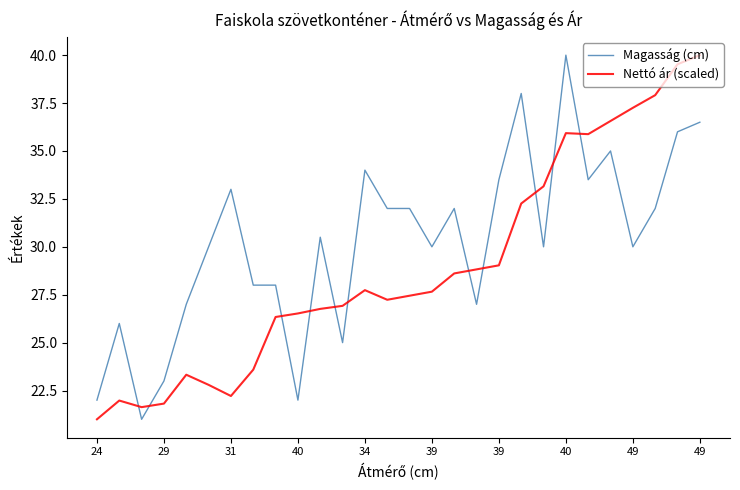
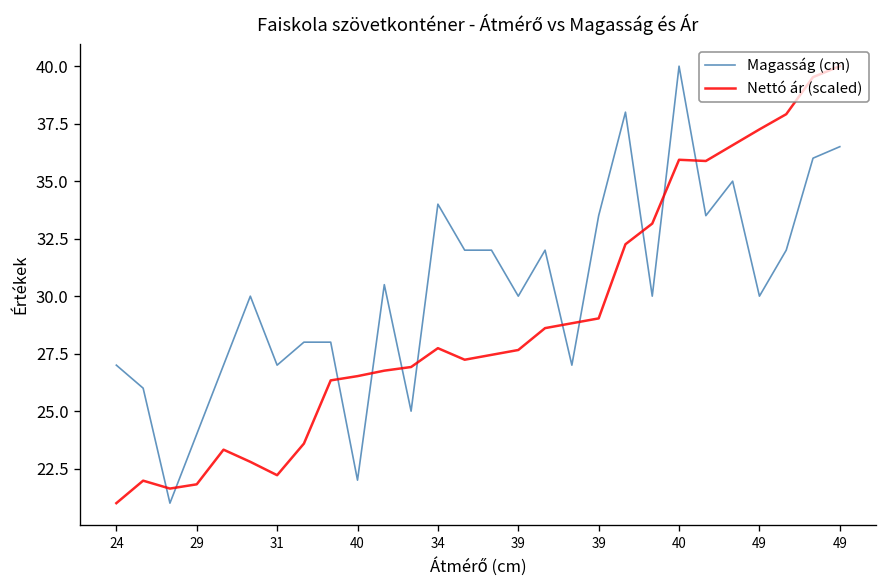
Magasság (cm), 24: 22 -> 27
Magasság (cm), 29: 23 -> 24
Magasság (cm), 31: 33 -> 27
